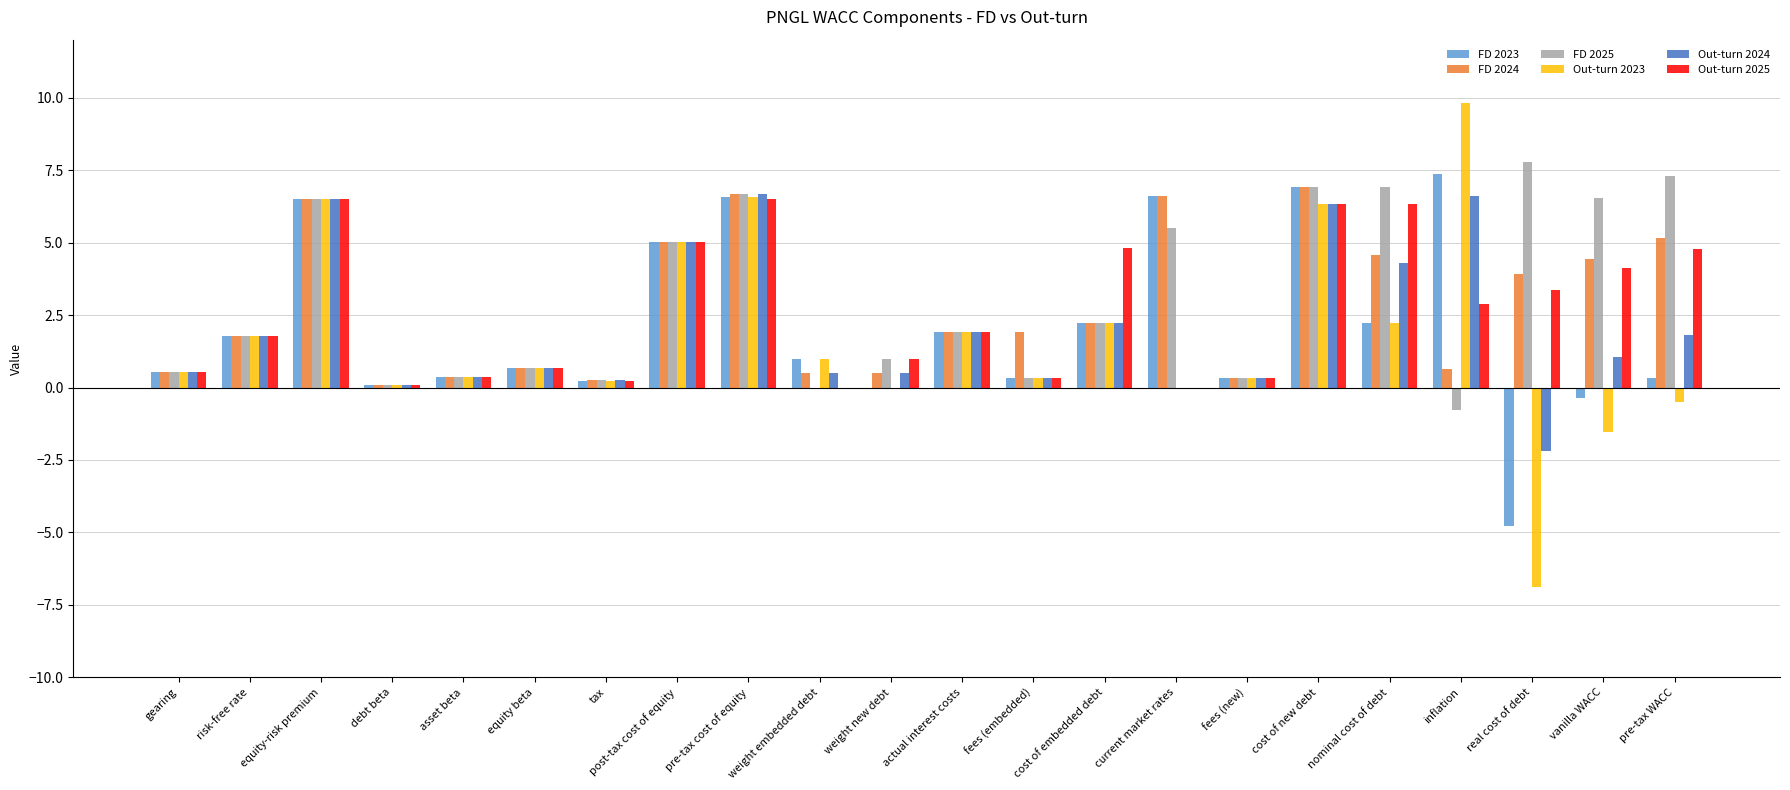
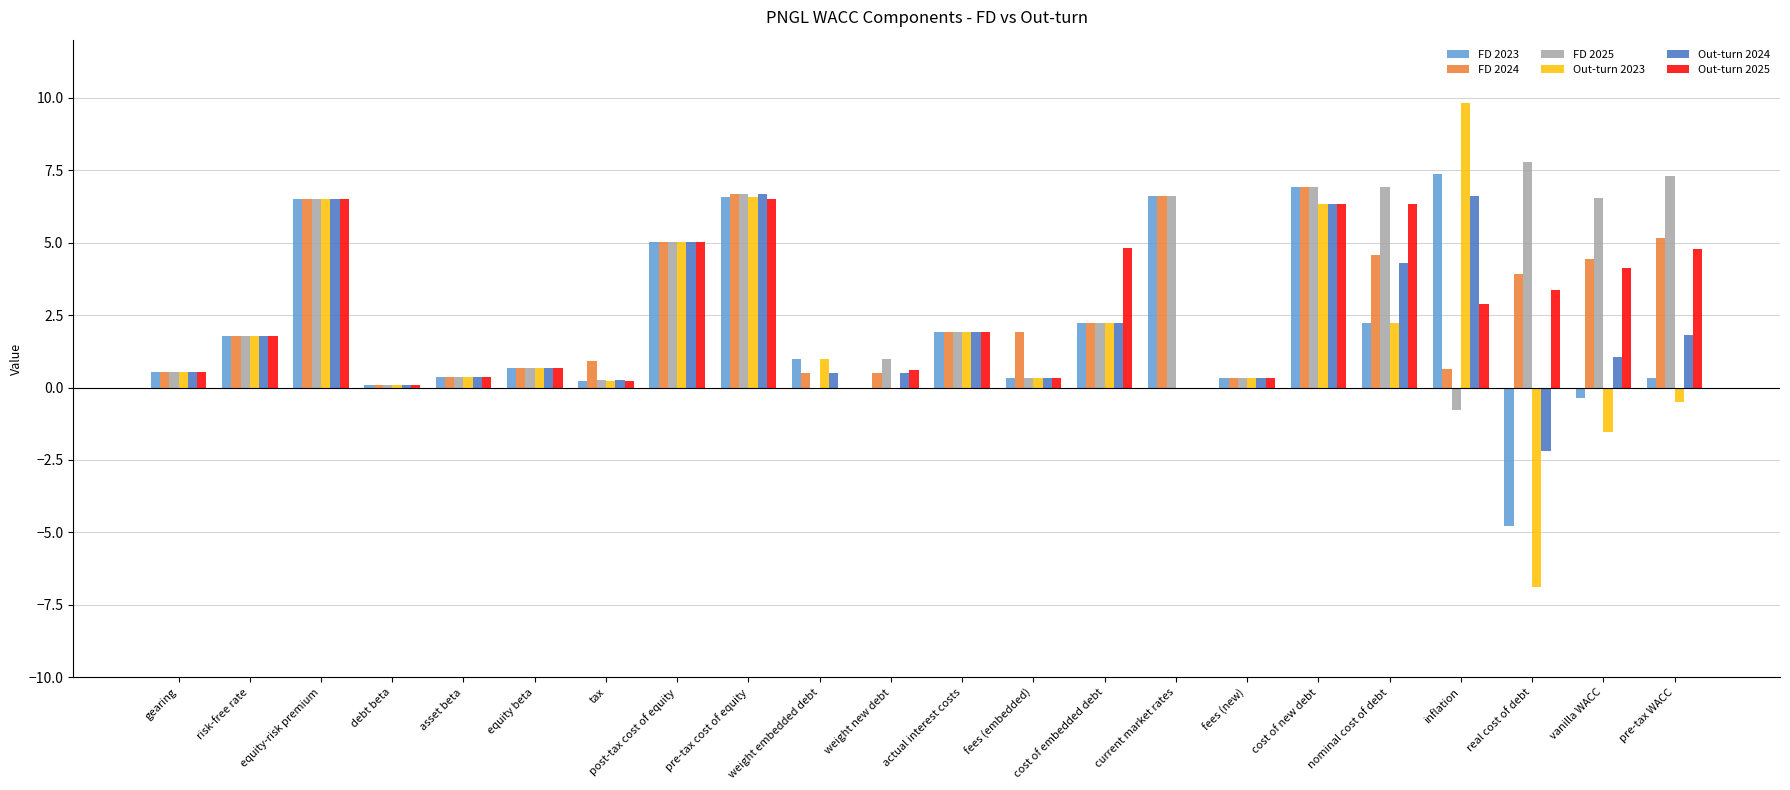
FD 2024, tax: 0.3 -> 0.9
Out-turn 2025, weight new debt: 1.0 -> 0.6
FD 2025, current market rates: 5.5 -> 6.6
